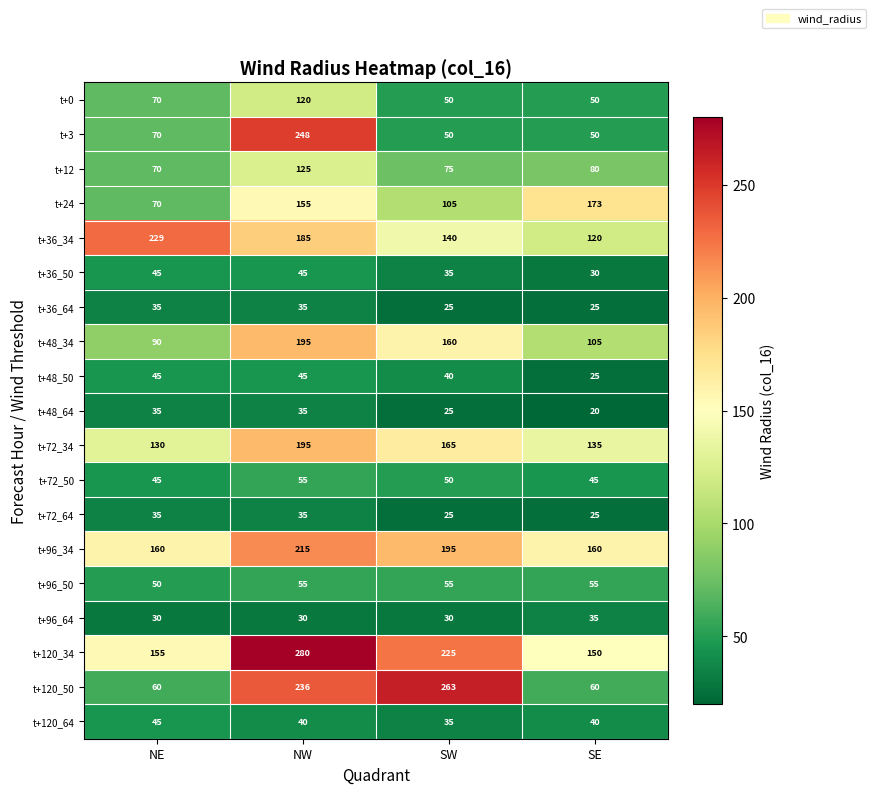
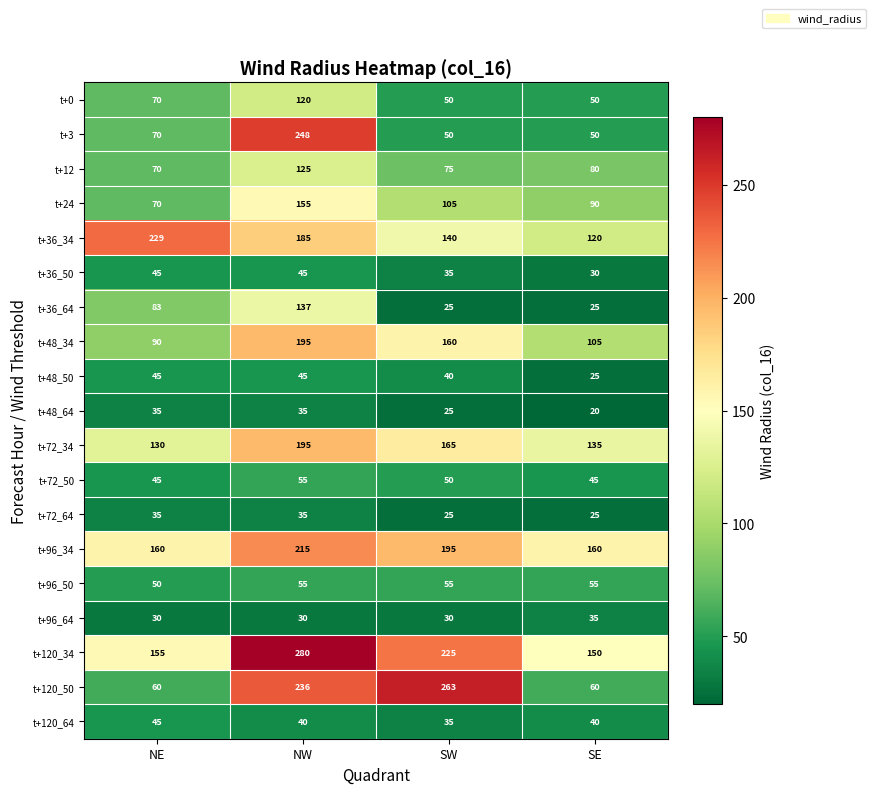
t+24, SE: 173 -> 90
t+36_64, NE: 35 -> 83
t+36_64, NW: 35 -> 137
